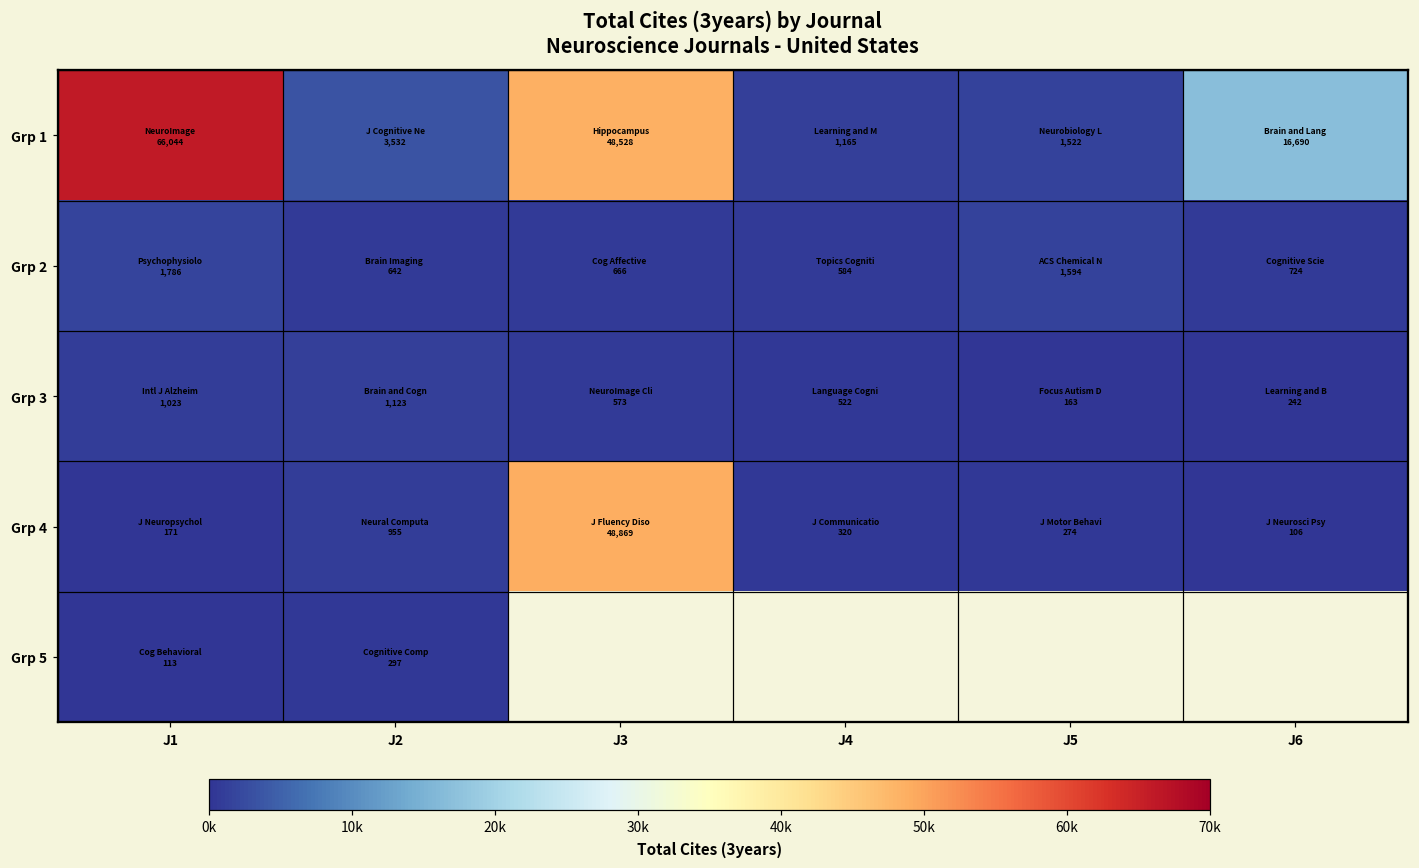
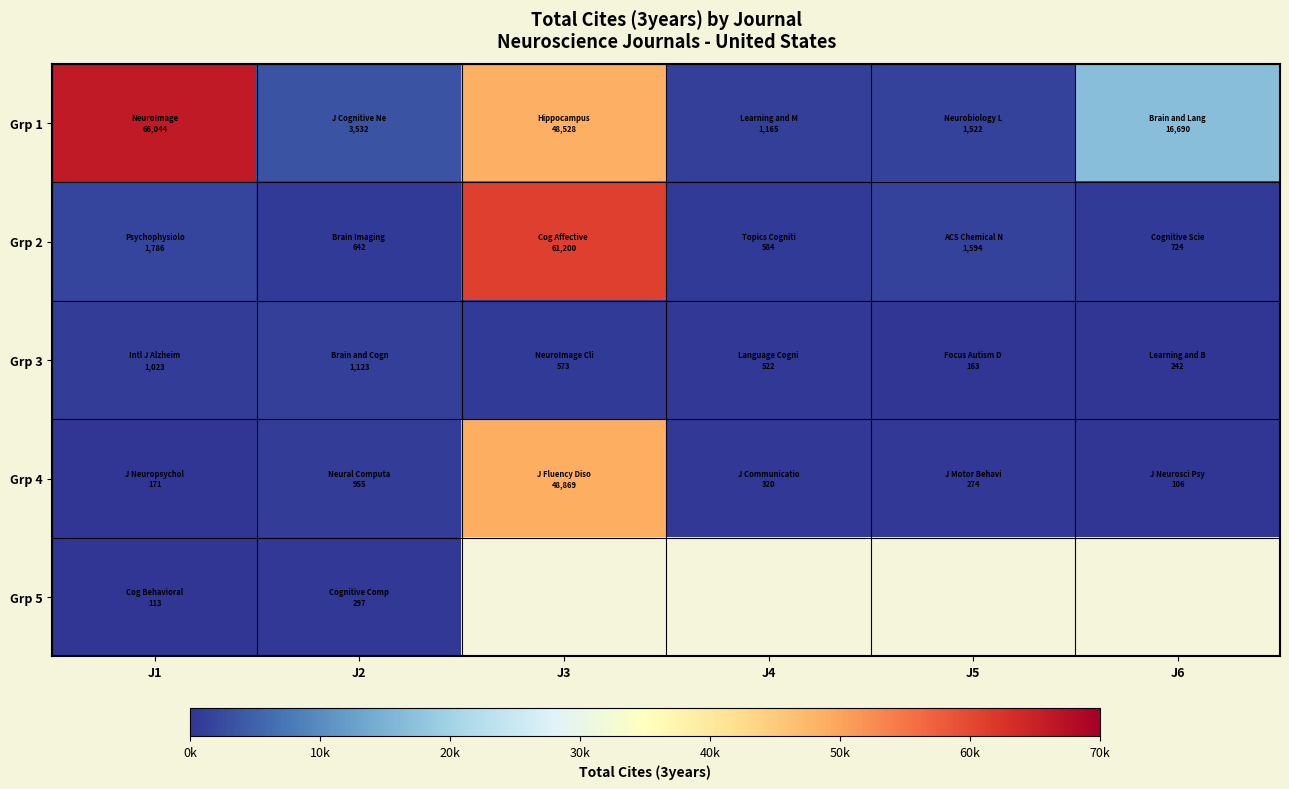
Grp 2, J3: 666 -> 61,200
